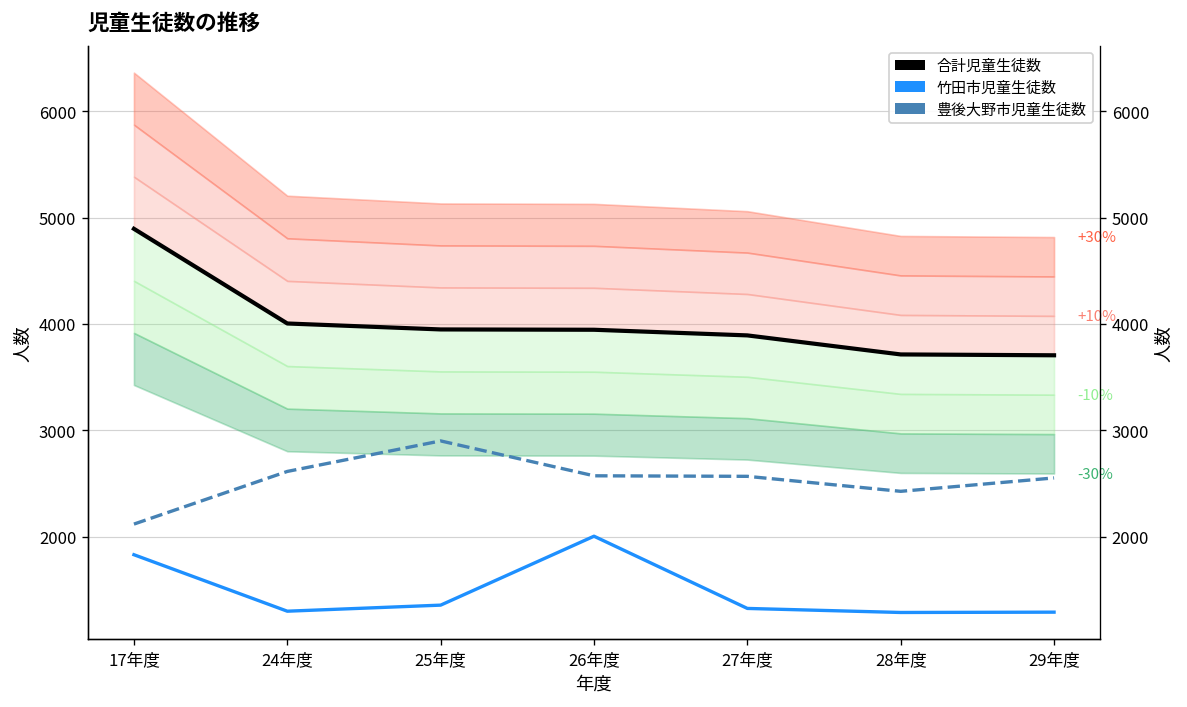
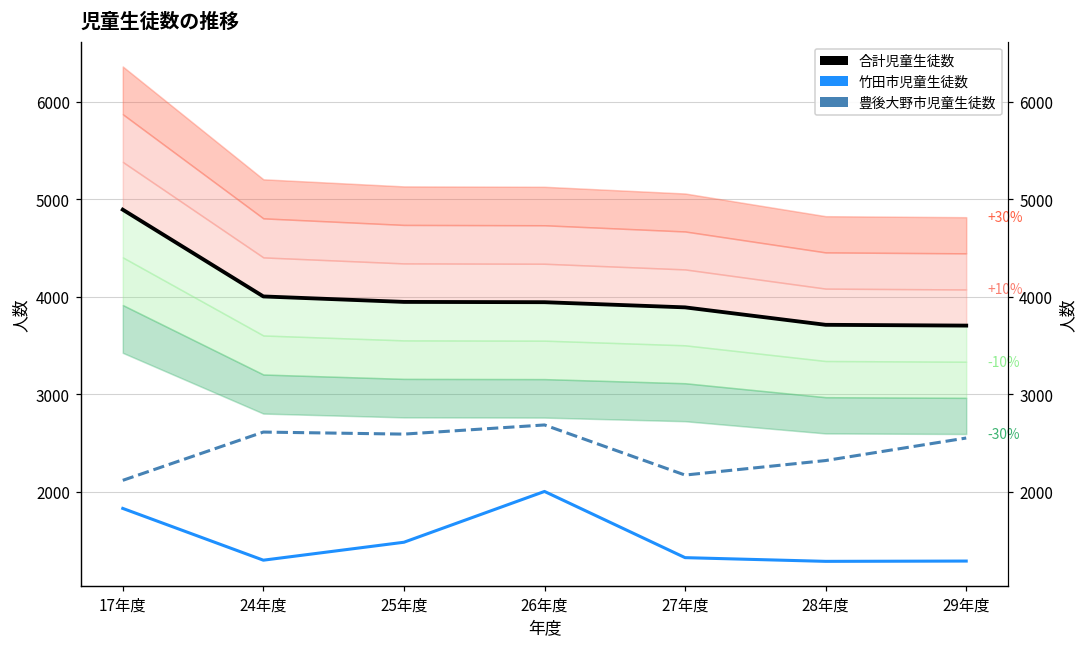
竹田市児童生徒数, 25年度: 1400 -> 1500
豊後大野市児童生徒数, 25年度: 2900 -> 2600
豊後大野市児童生徒数, 26年度: 2600 -> 2700
豊後大野市児童生徒数, 27年度: 2600 -> 2200
豊後大野市児童生徒数, 28年度: 2400 -> 2300
